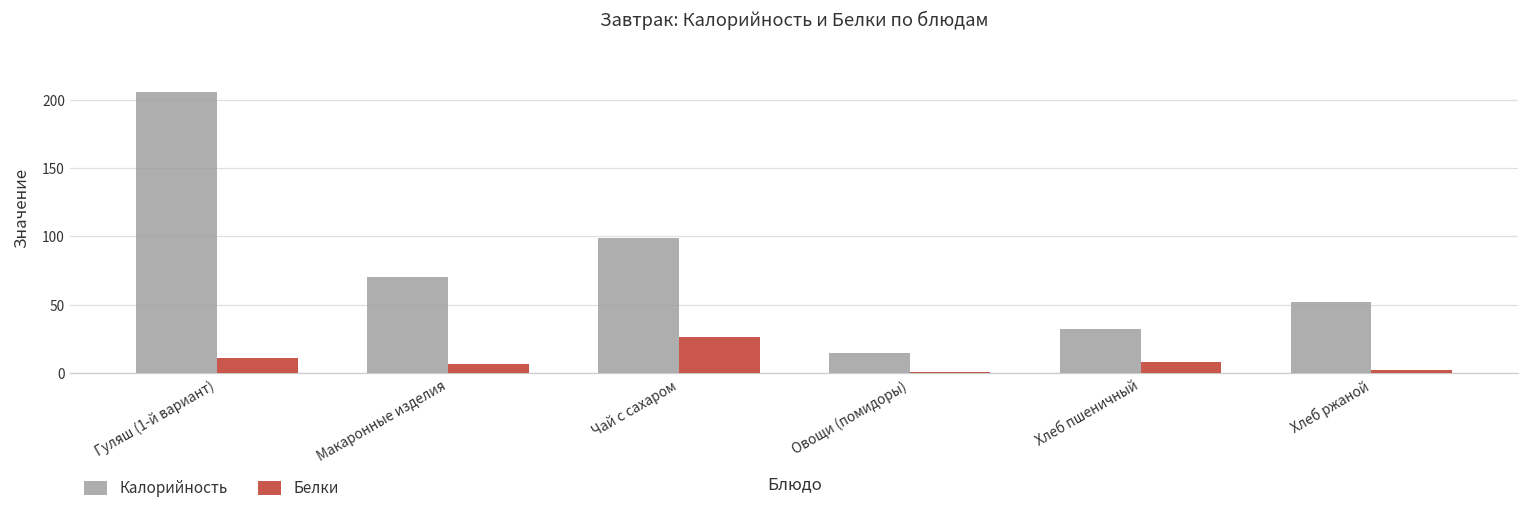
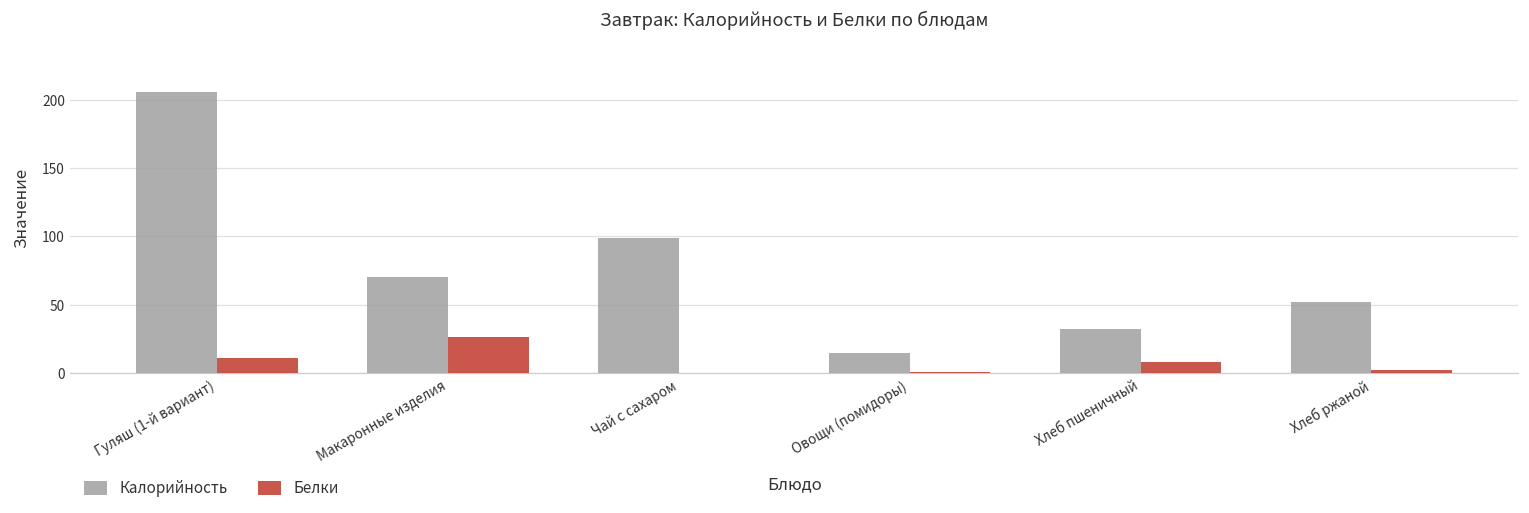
Белки, Макаронные изделия: 7 -> 27
Белки, Чай с сахаром: 26 -> 0
